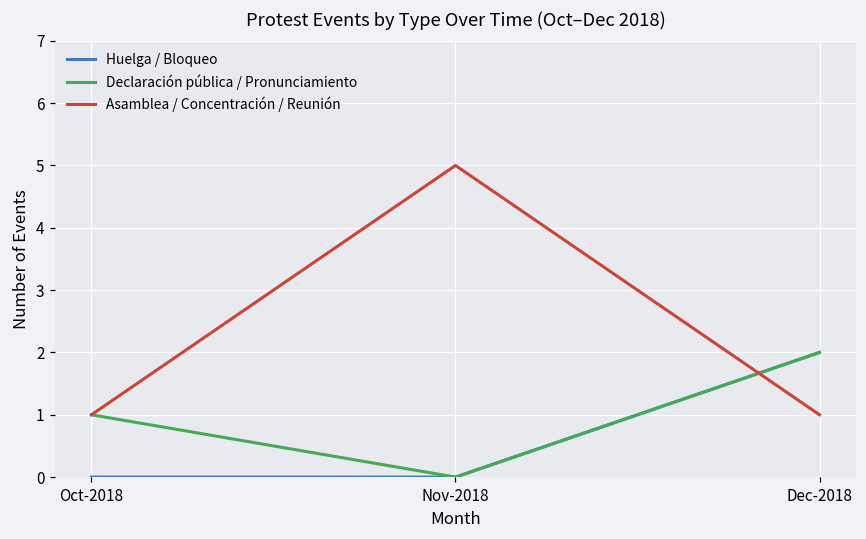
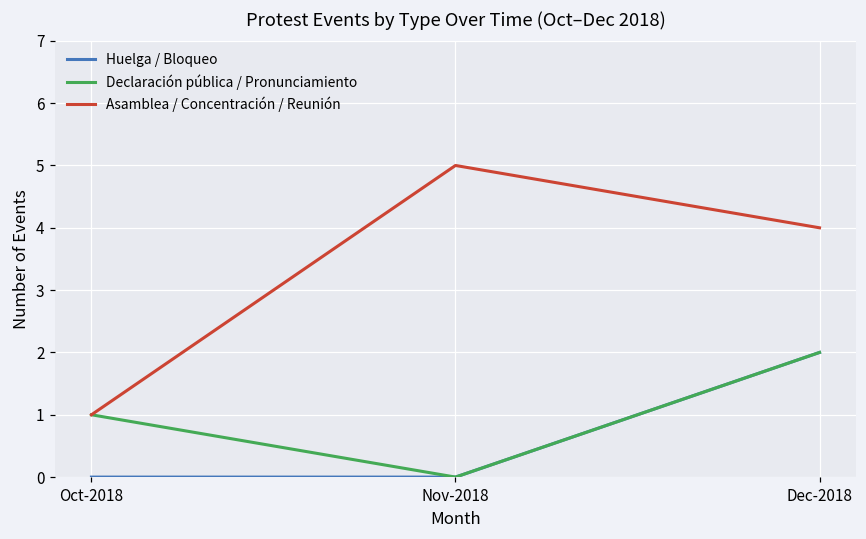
Asamblea / Concentración / Reunión, Dec-2018: 1 -> 4
